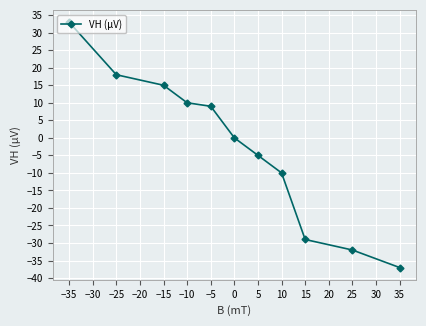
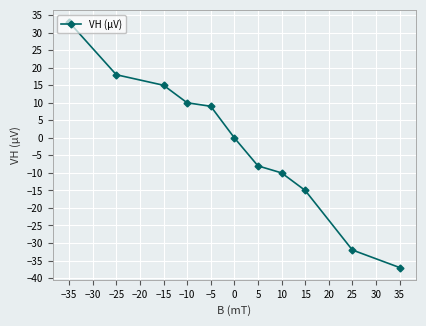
5: -5 -> -8
15: -29 -> -15
